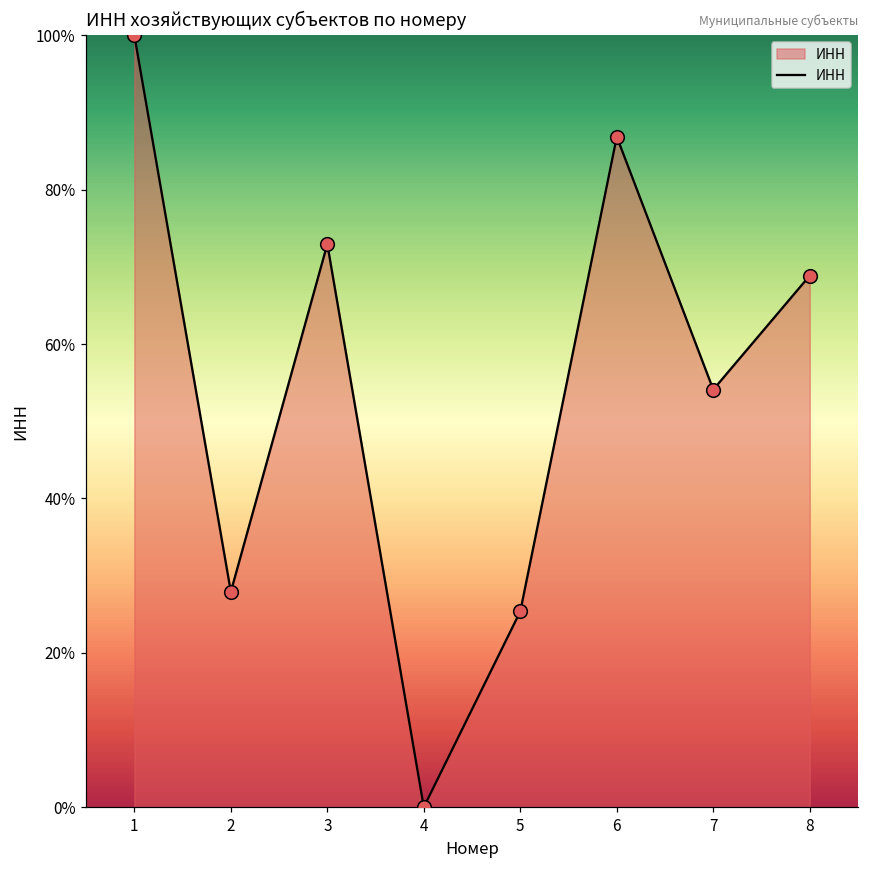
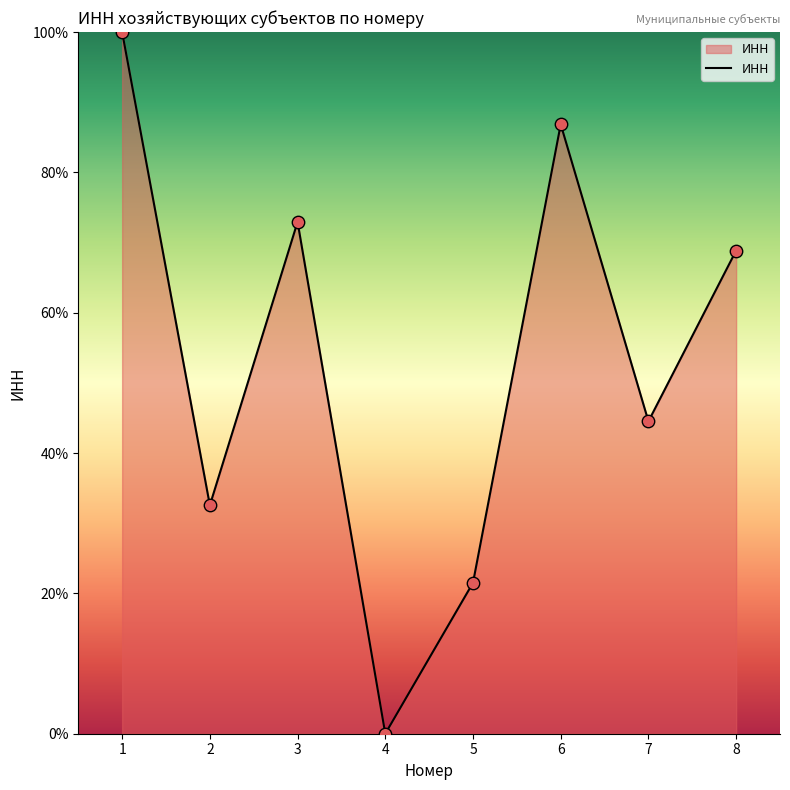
2: 28% -> 33%
5: 25% -> 22%
7: 54% -> 45%
